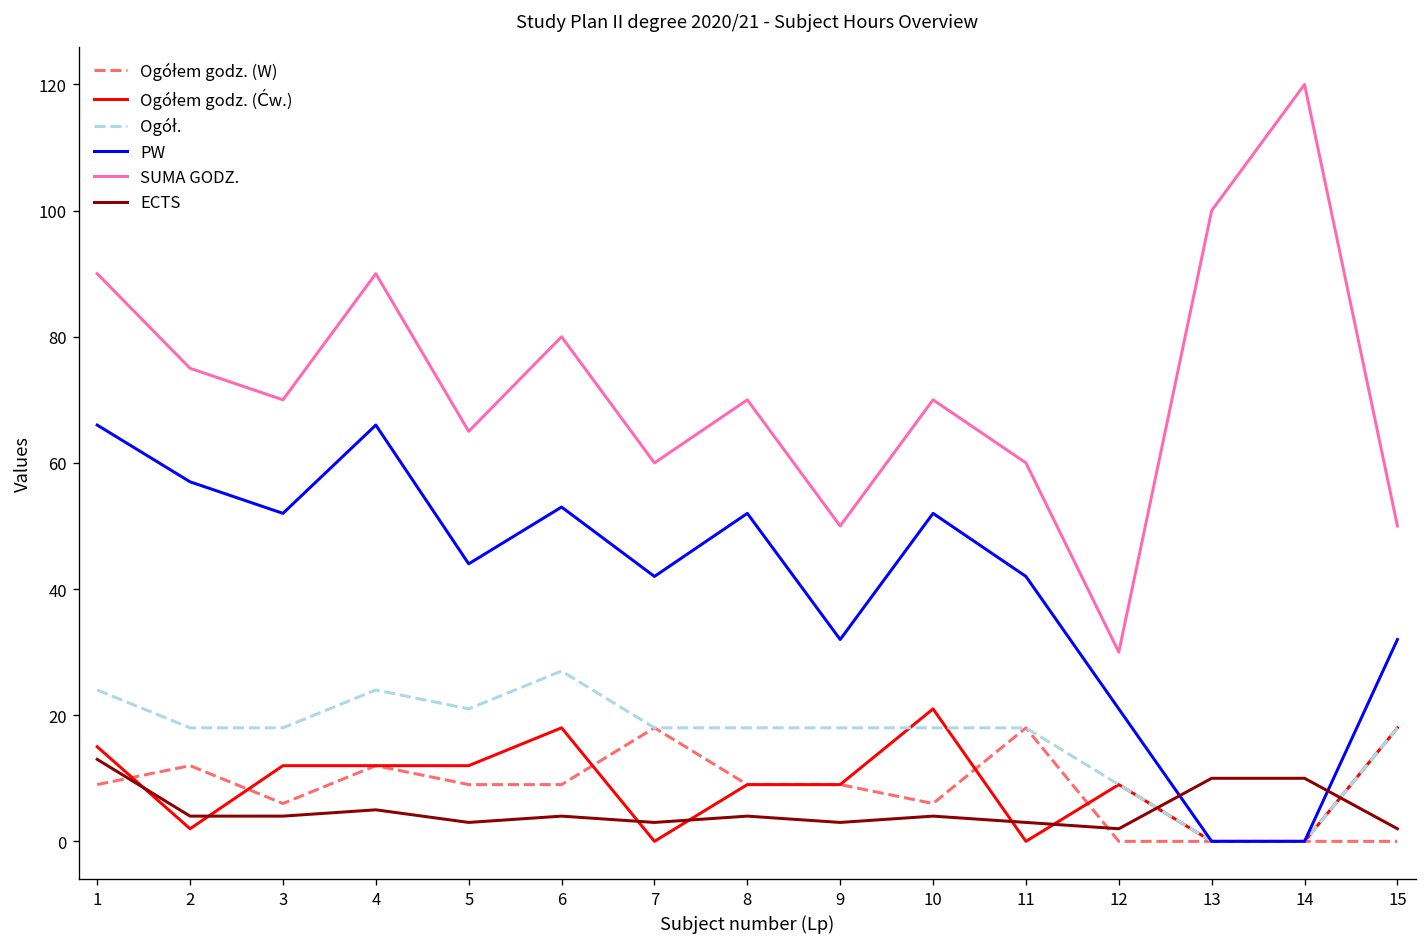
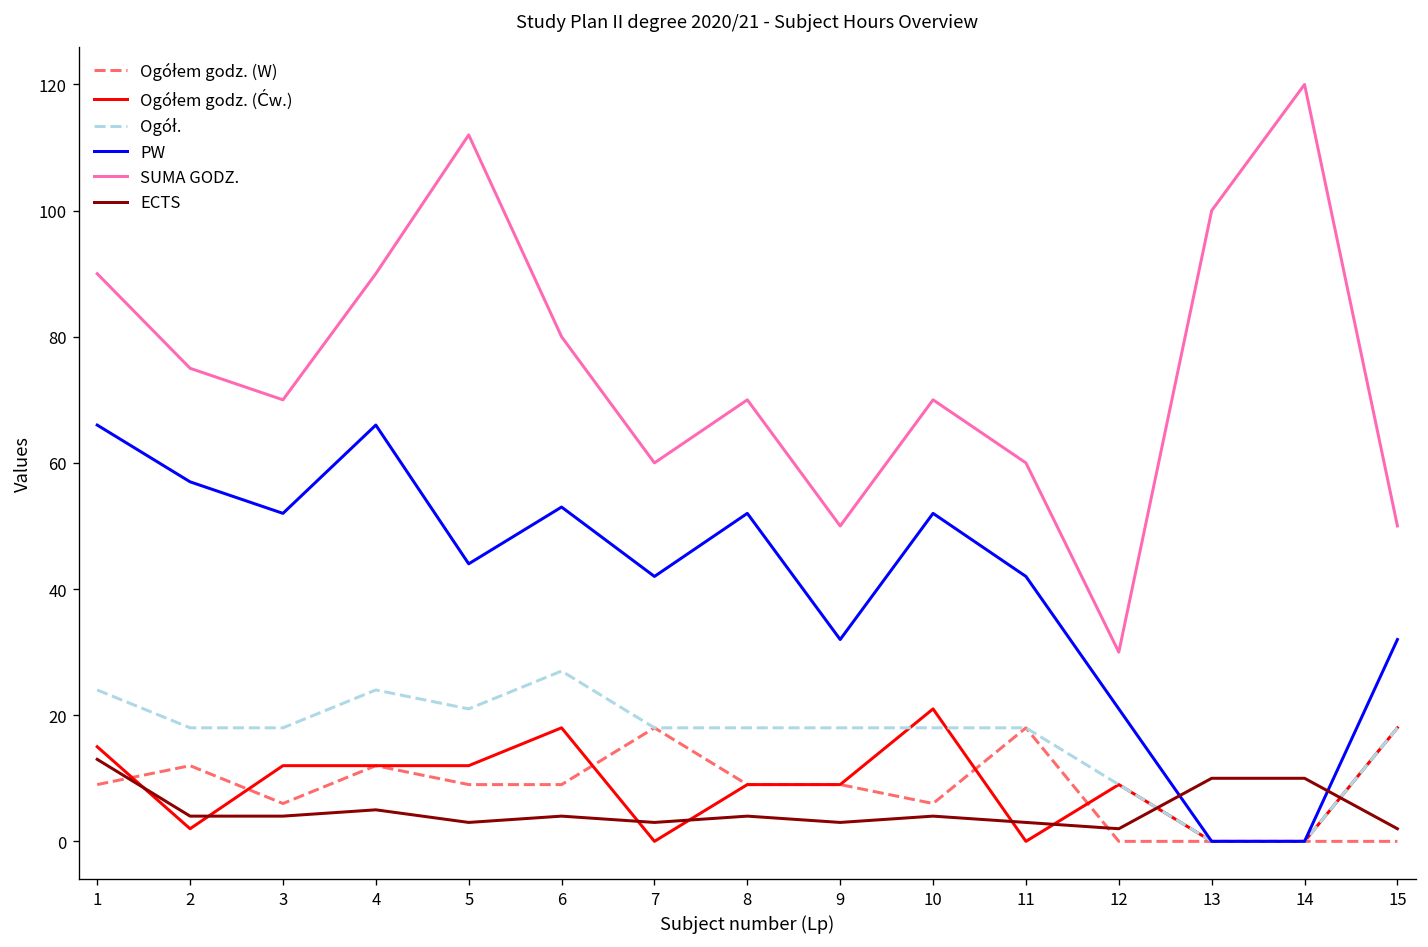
SUMA GODZ., 5: 65 -> 112
